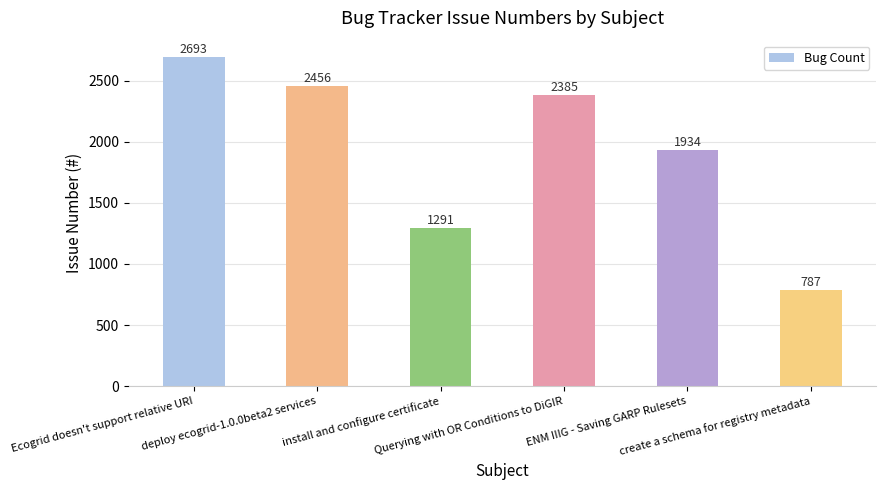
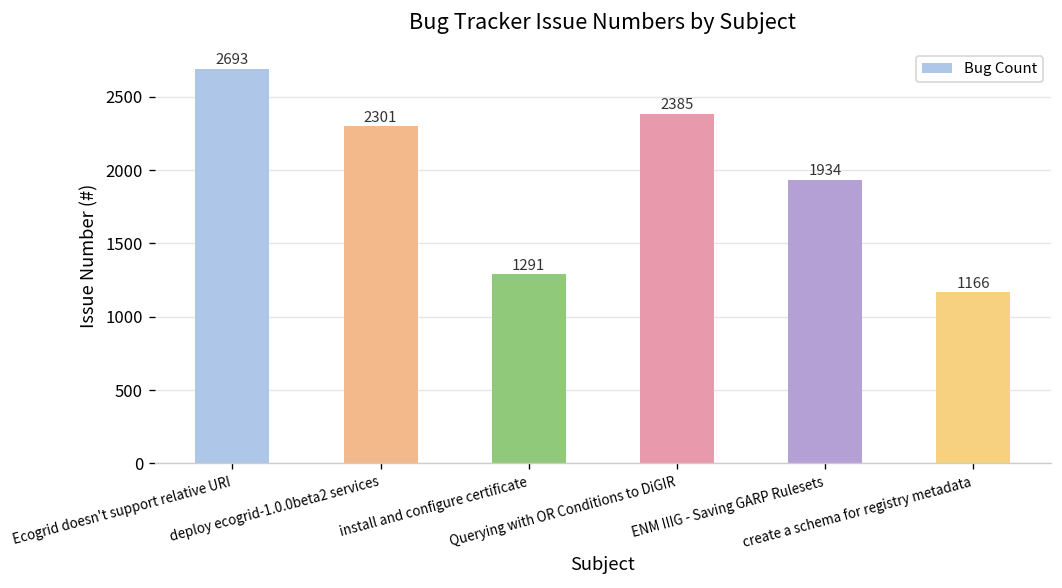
deploy ecogrid-1.0.0beta2 services: 2456 -> 2301
create a schema for registry metadata: 787 -> 1166
